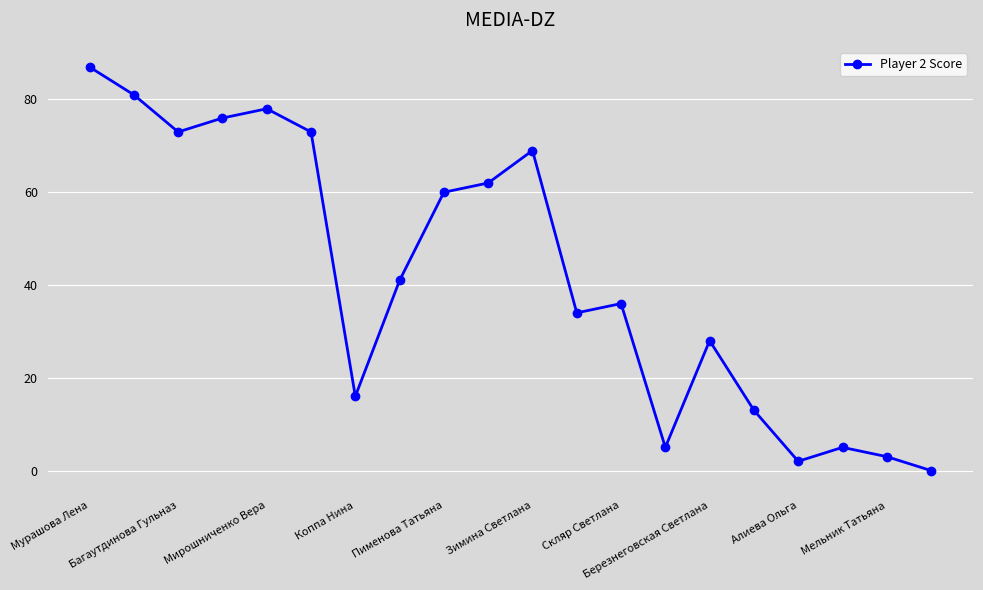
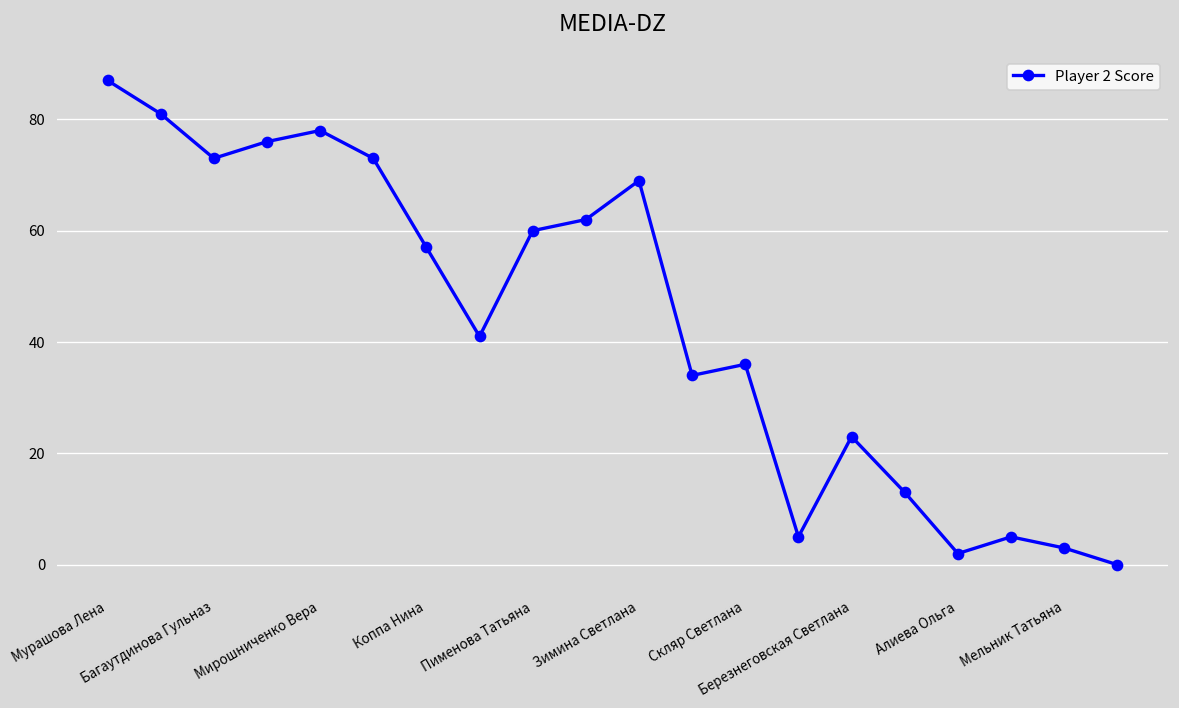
Коппа Нина: 16 -> 57
Березнеговская Светлана: 28 -> 23
